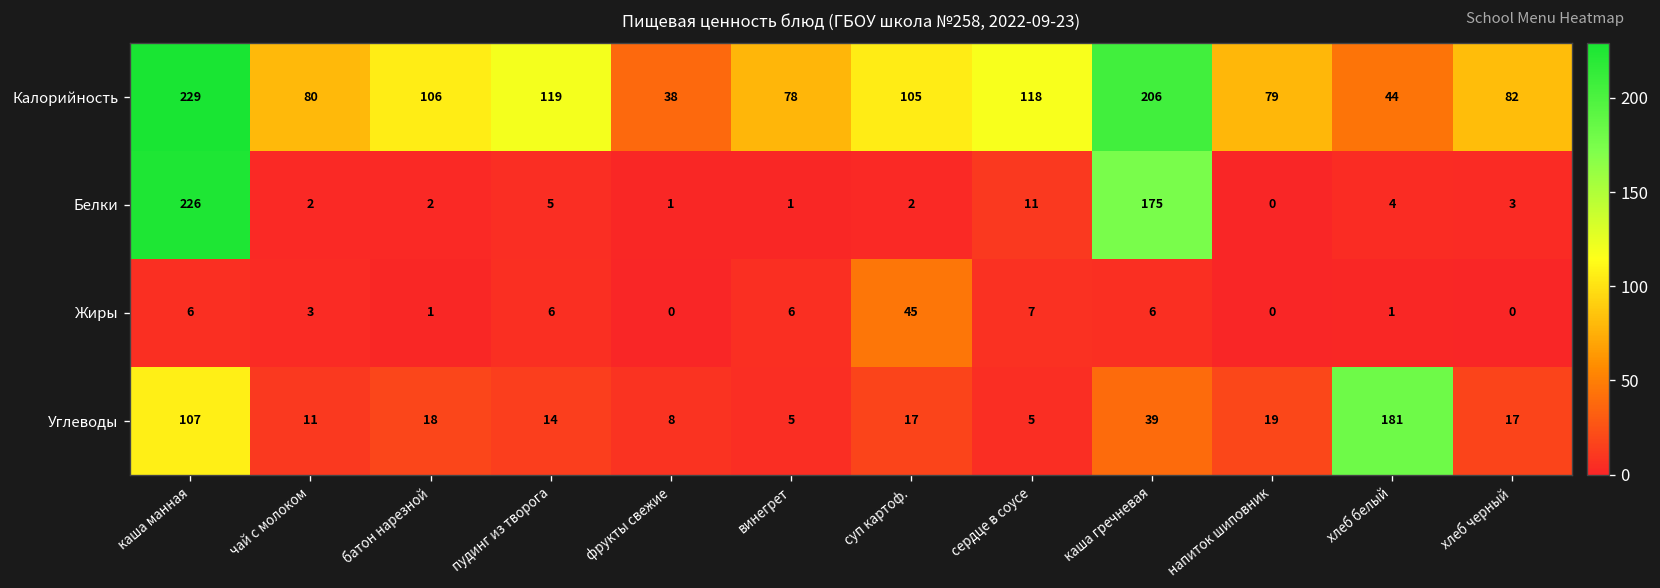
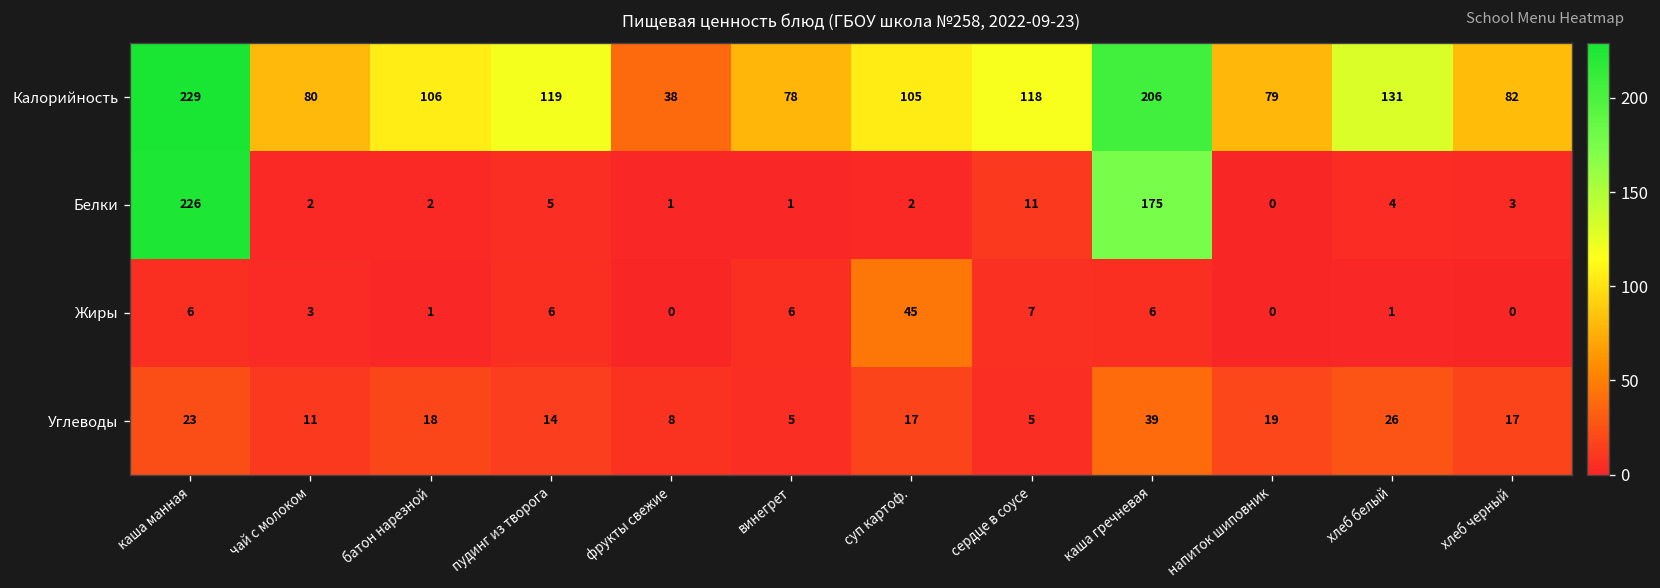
Калорийность, хлеб белый: 44 -> 131
Углеводы, каша манная: 107 -> 23
Углеводы, хлеб белый: 181 -> 26
